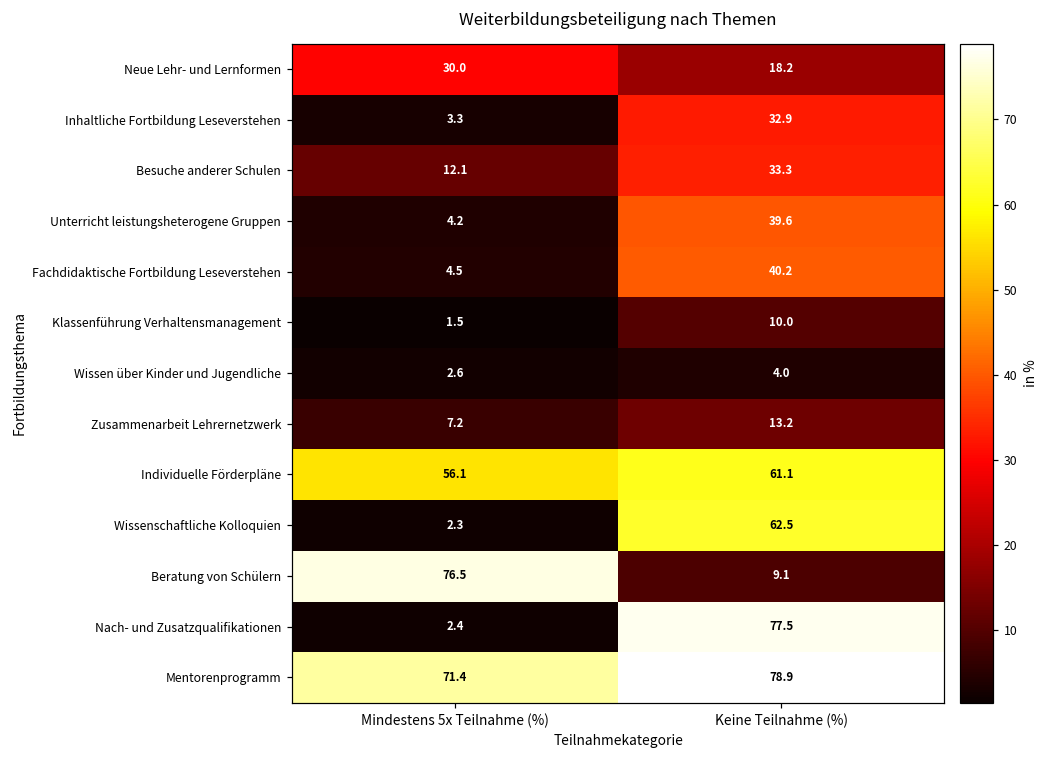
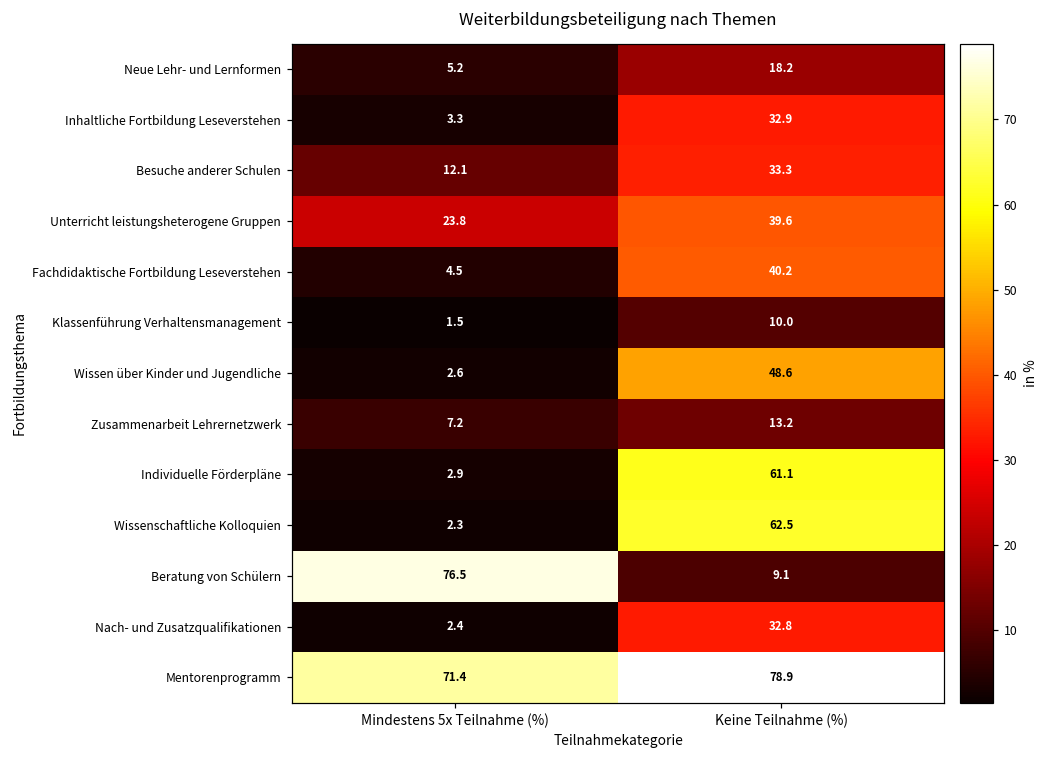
Neue Lehr- und Lernformen, Mindestens 5x Teilnahme (%): 30.0 -> 5.2
Unterricht leistungsheterogene Gruppen, Mindestens 5x Teilnahme (%): 4.2 -> 23.8
Wissen über Kinder und Jugendliche, Keine Teilnahme (%): 4.0 -> 48.6
Individuelle Förderpläne, Mindestens 5x Teilnahme (%): 56.1 -> 2.9
Nach- und Zusatzqualifikationen, Keine Teilnahme (%): 77.5 -> 32.8
